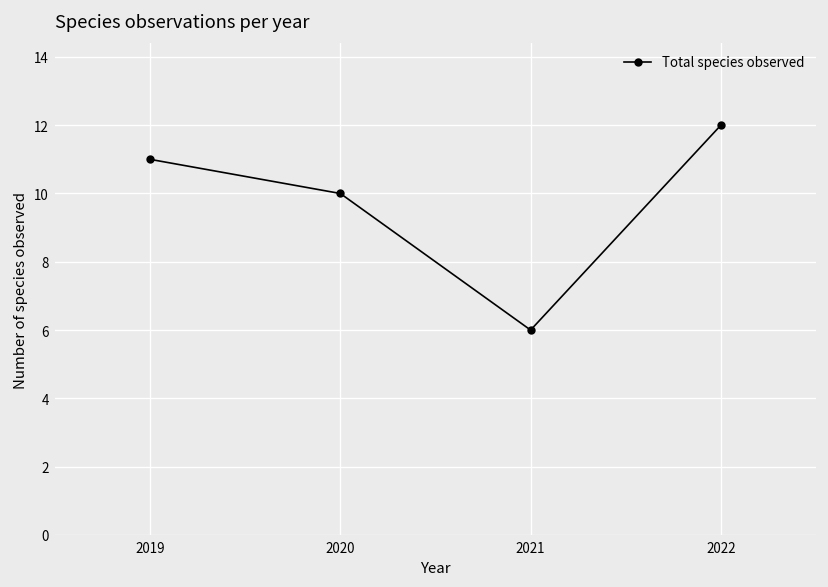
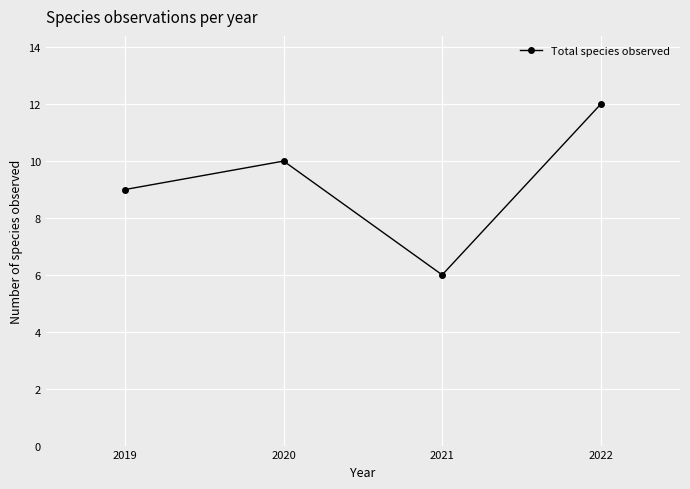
2019: 11 -> 9
